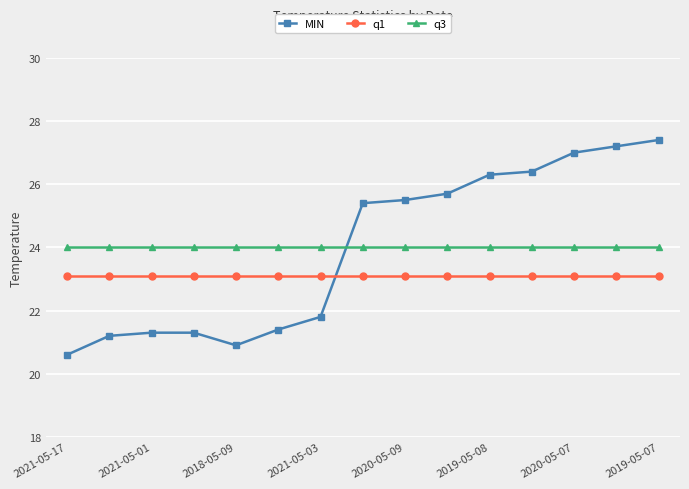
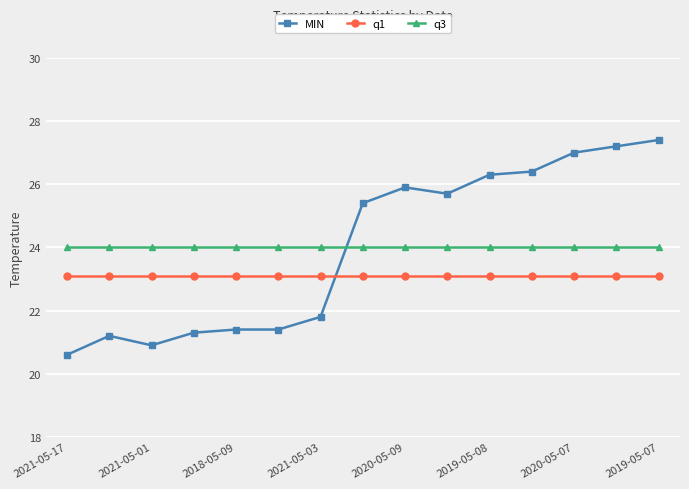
MIN, 2021-05-01: 21.3 -> 20.9
MIN, 2018-05-09: 20.9 -> 21.4
MIN, 2020-05-09: 25.5 -> 25.9
